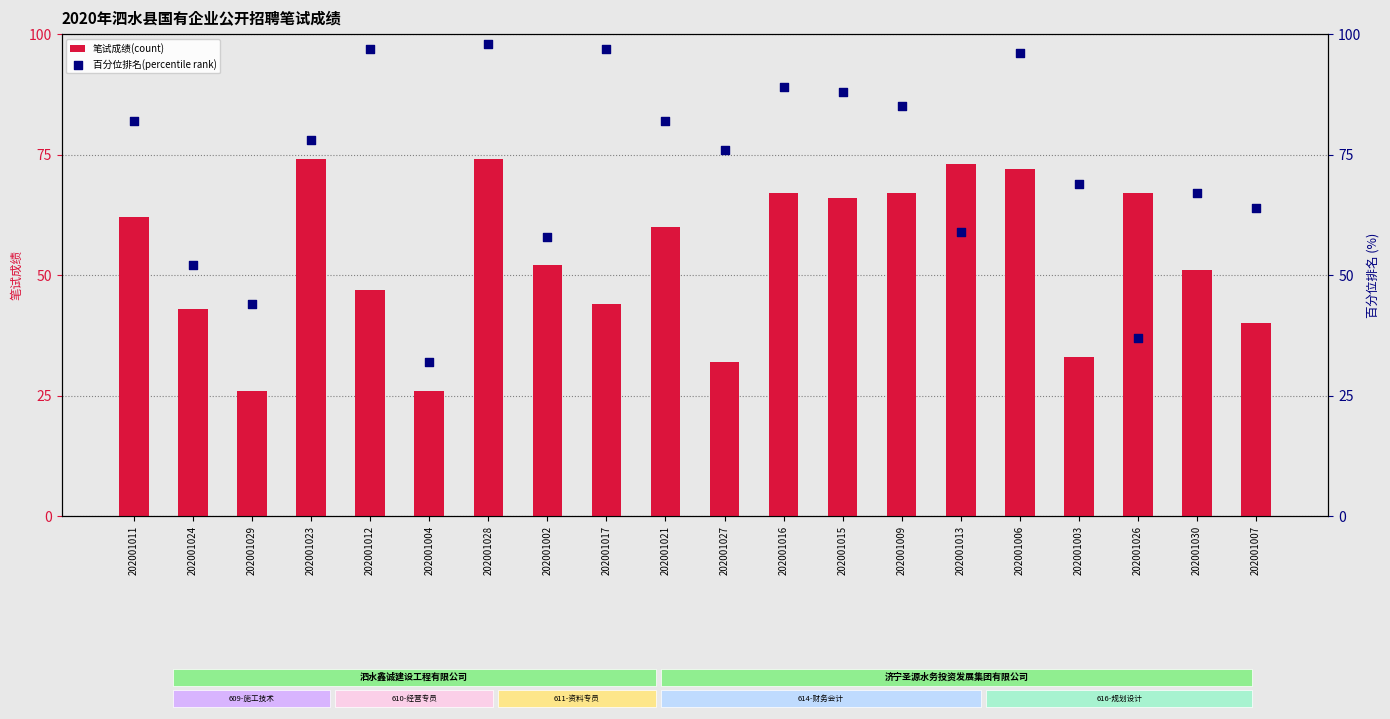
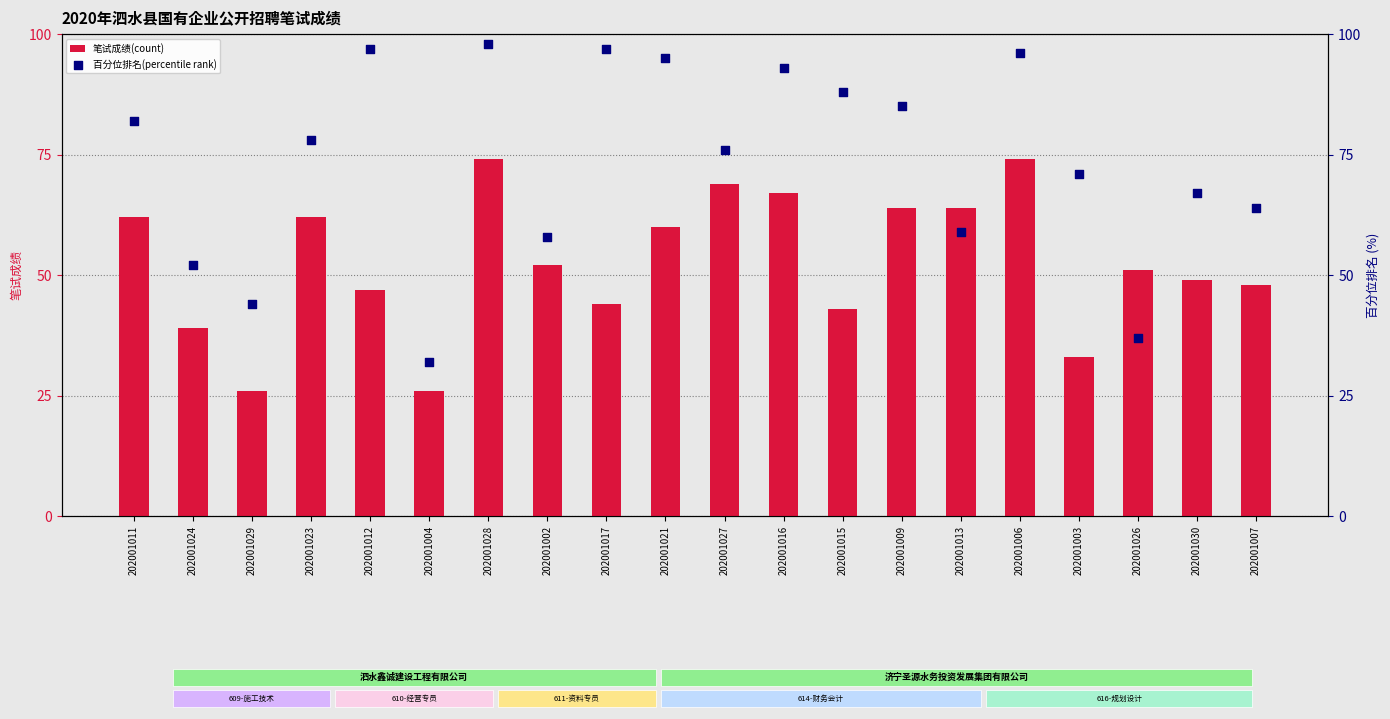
2020年泗水县国有企业公开招聘笔试成绩, 笔试成绩(count), 202001024: 43 -> 39
2020年泗水县国有企业公开招聘笔试成绩, 笔试成绩(count), 202001023: 74 -> 62
2020年泗水县国有企业公开招聘笔试成绩, 笔试成绩(count), 202001027: 32 -> 69
2020年泗水县国有企业公开招聘笔试成绩, 笔试成绩(count), 202001015: 66 -> 43
2020年泗水县国有企业公开招聘笔试成绩, 笔试成绩(count), 202001009: 67 -> 64
2020年泗水县国有企业公开招聘笔试成绩, 笔试成绩(count), 202001013: 73 -> 64
2020年泗水县国有企业公开招聘笔试成绩, 笔试成绩(count), 202001006: 72 -> 74
2020年泗水县国有企业公开招聘笔试成绩, 笔试成绩(count), 202001026: 67 -> 51
2020年泗水县国有企业公开招聘笔试成绩, 笔试成绩(count), 202001030: 51 -> 49
2020年泗水县国有企业公开招聘笔试成绩, 笔试成绩(count), 202001007: 40 -> 48
2020年泗水县国有企业公开招聘笔试成绩, 百分位排名(percentile rank), 202001021: 82 -> 95
2020年泗水县国有企业公开招聘笔试成绩, 百分位排名(percentile rank), 202001016: 89 -> 93
2020年泗水县国有企业公开招聘笔试成绩, 百分位排名(percentile rank), 202001003: 69 -> 71
